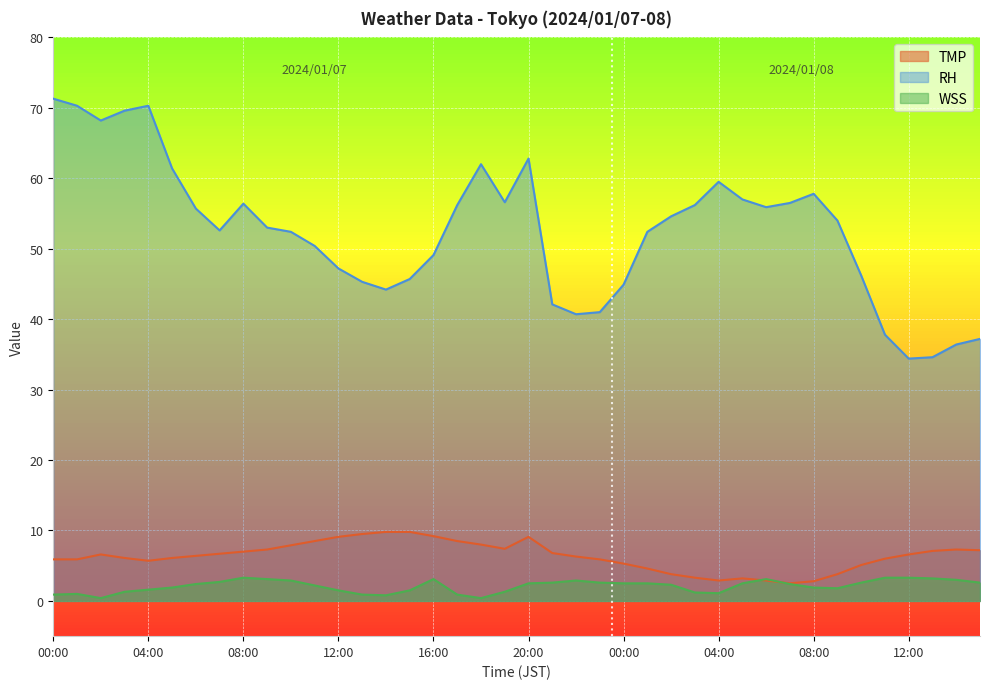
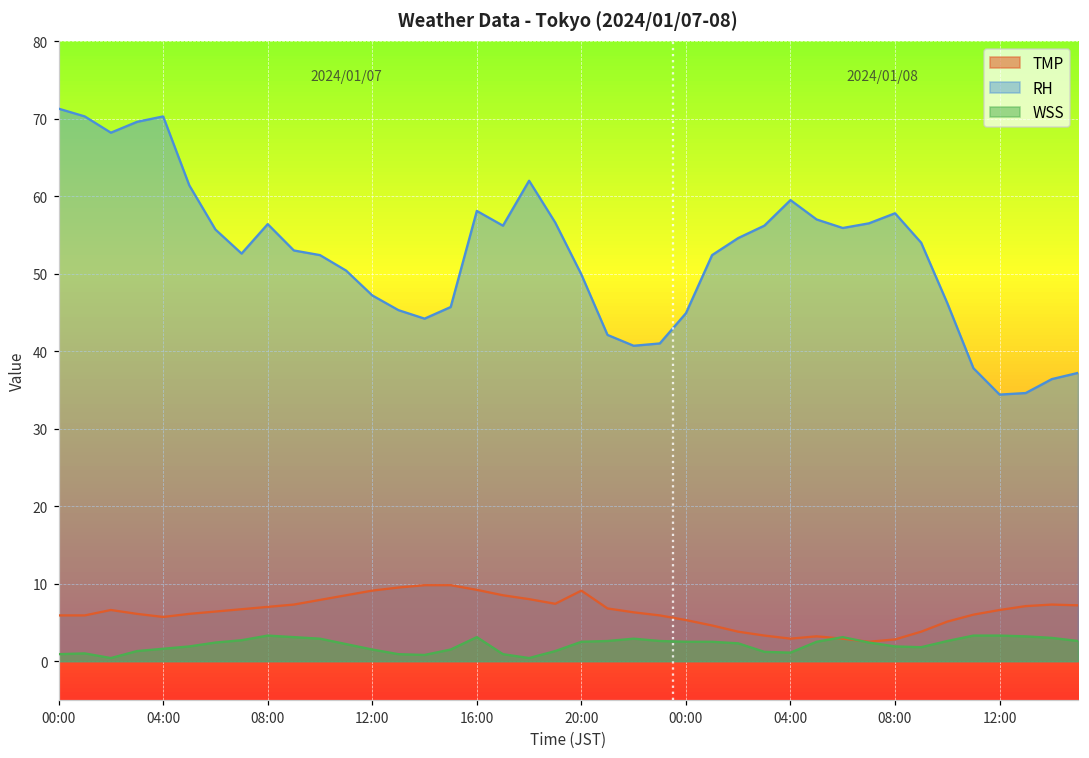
RH, 16:00: 49 -> 58
RH, 20:00: 63 -> 50
